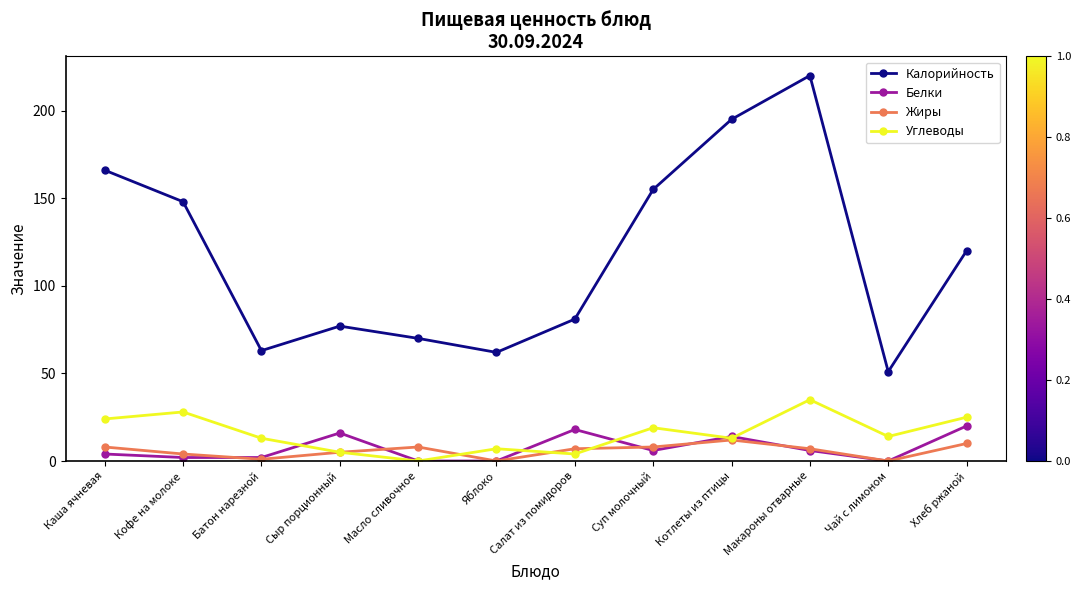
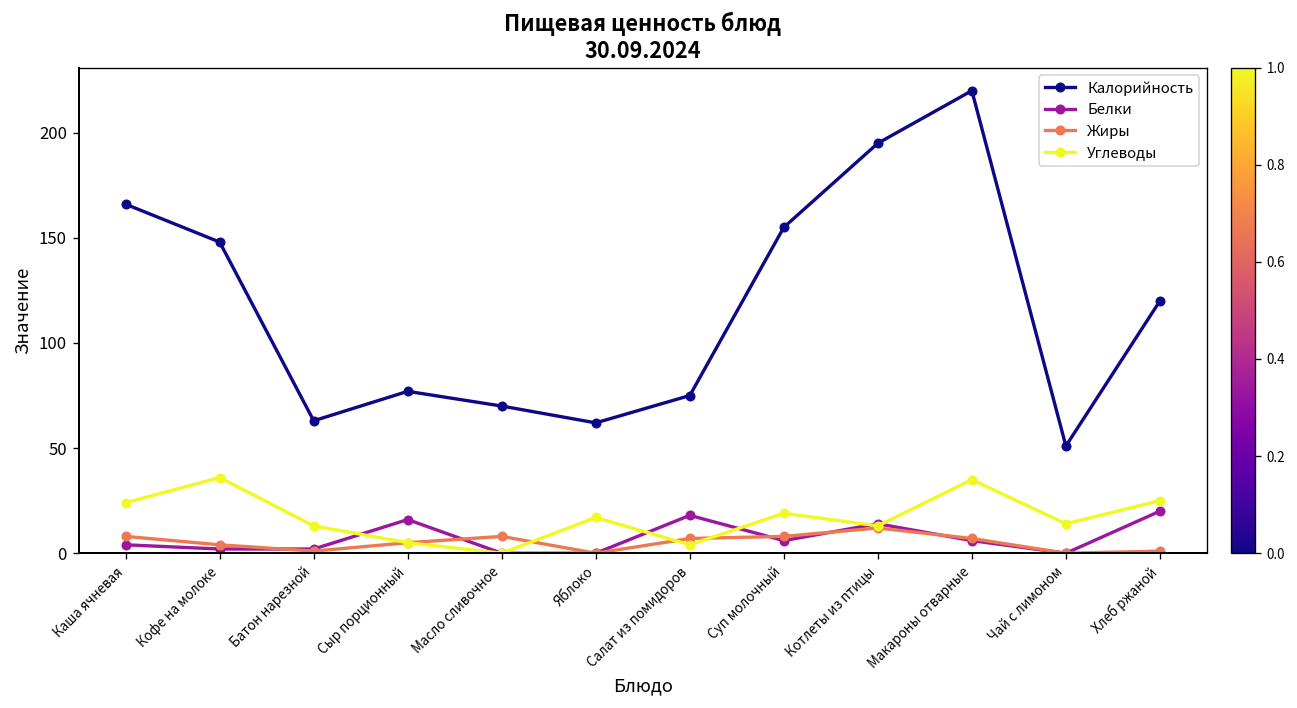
Углеводы, Кофе на молоке: 28 -> 36
Углеводы, Яблоко: 7 -> 17
Калорийность, Салат из помидоров: 81 -> 75
Жиры, Хлеб ржаной: 10 -> 1
